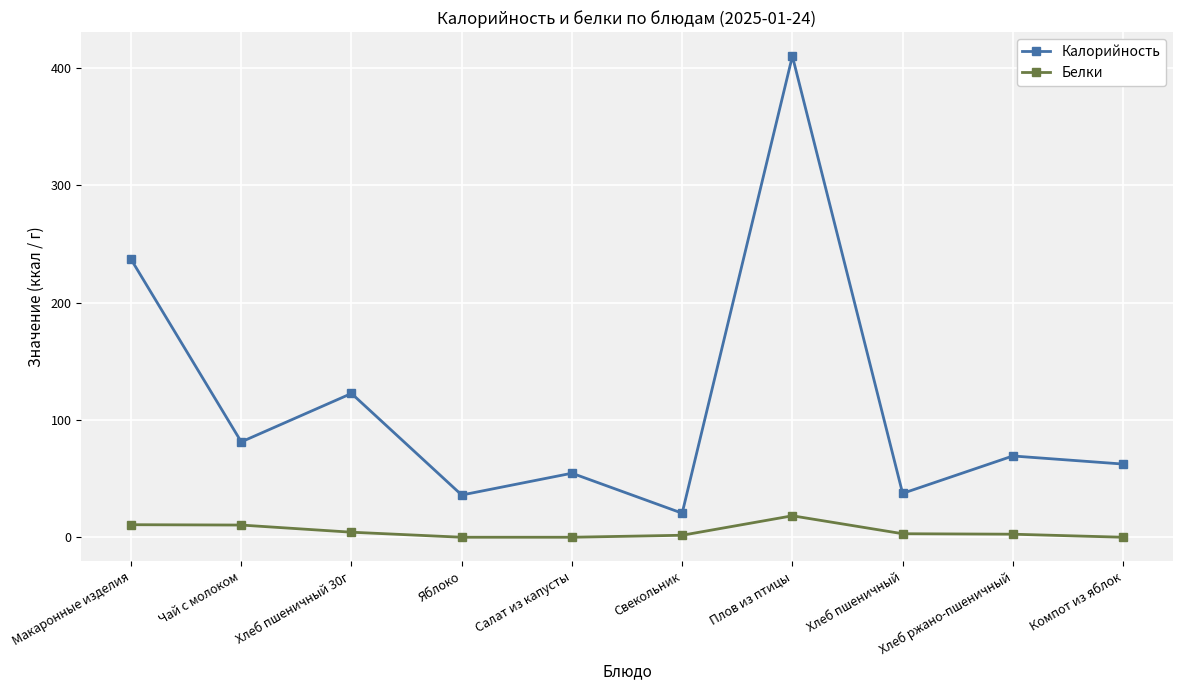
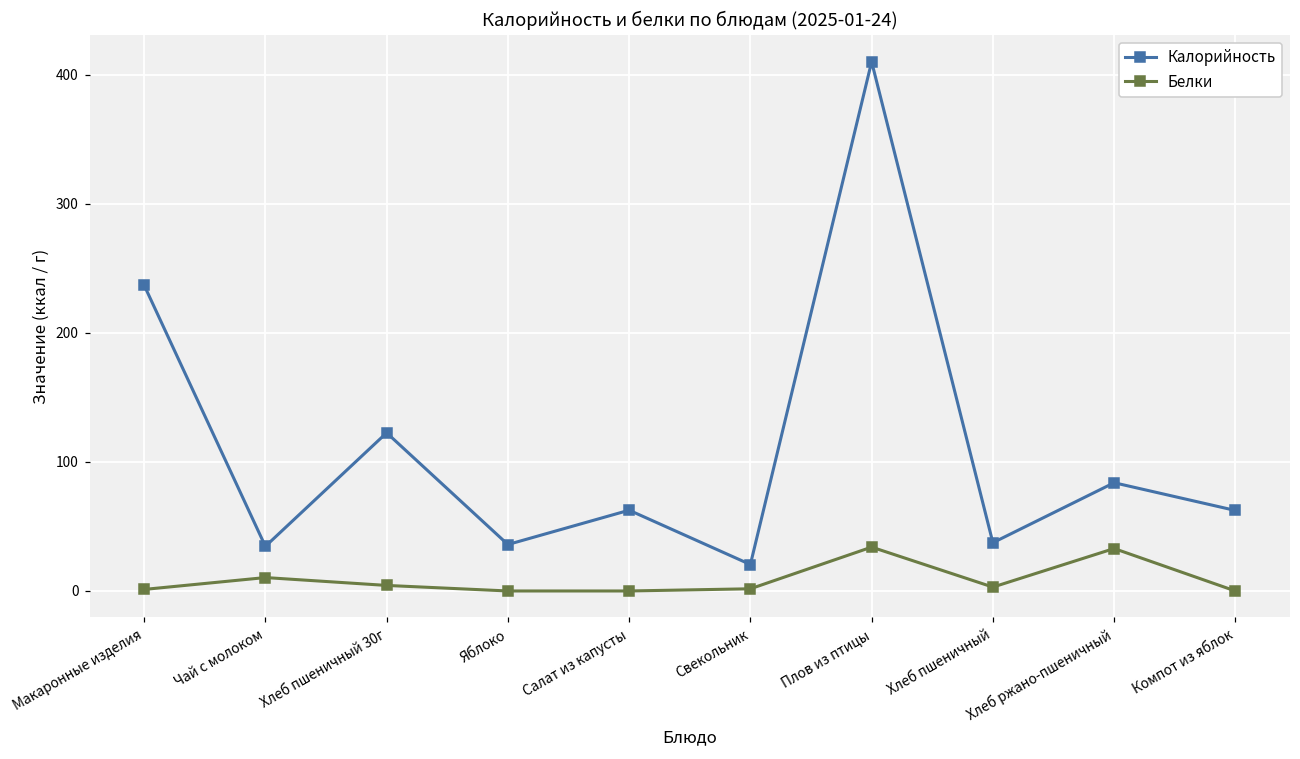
Белки, Макаронные изделия: 11 -> 1
Калорийность, Чай с молоком: 81 -> 35
Калорийность, Салат из капусты: 55 -> 63
Белки, Плов из птицы: 18 -> 34
Калорийность, Хлеб ржано-пшеничный: 69 -> 84
Белки, Хлеб ржано-пшеничный: 3 -> 33
